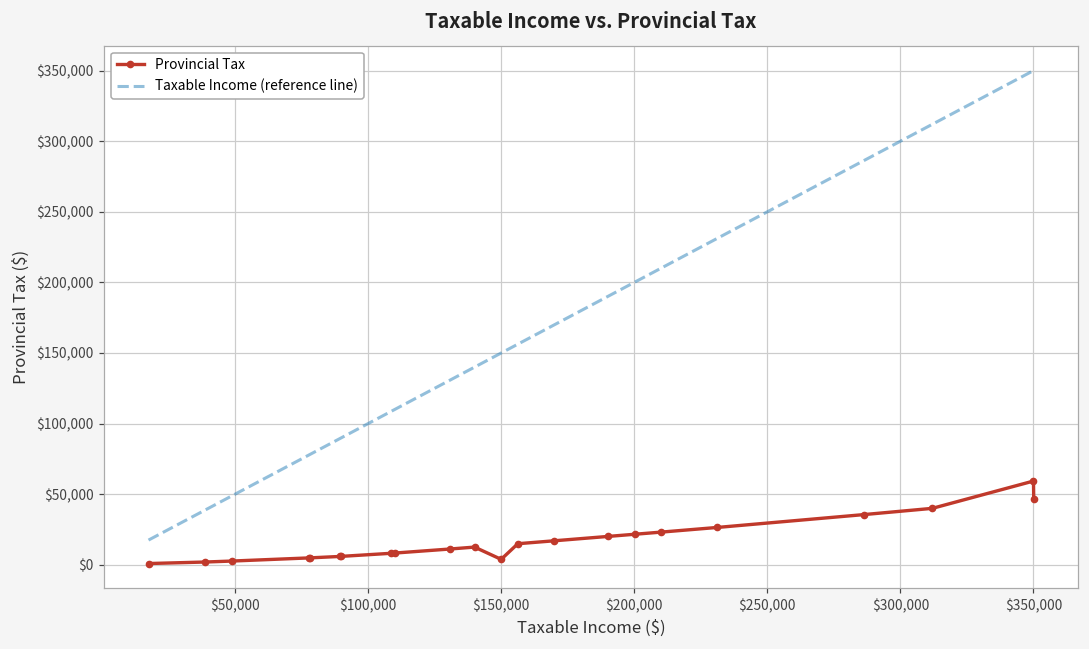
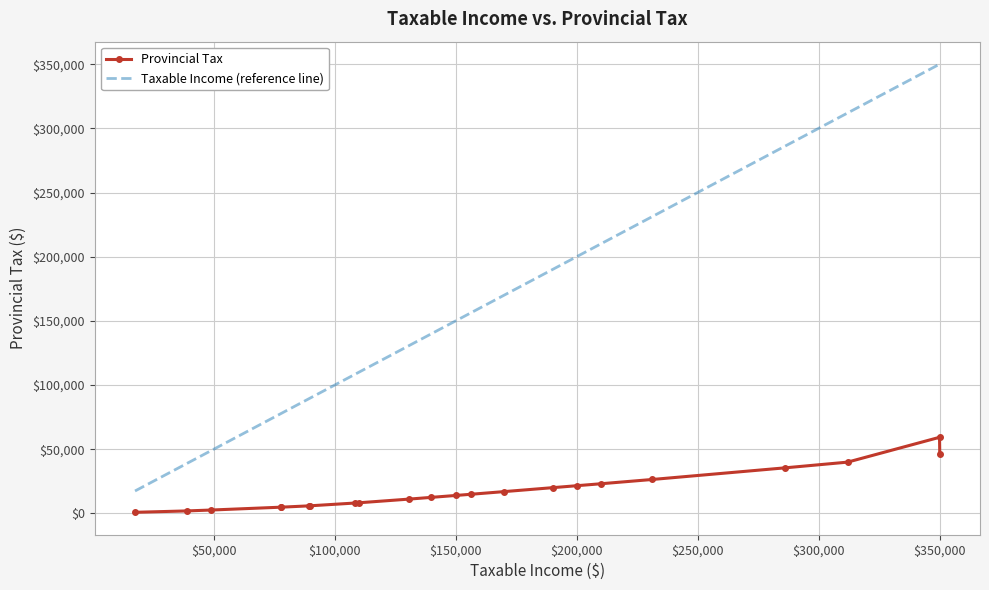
Provincial Tax, $150,000: $4,000 -> $14,000
